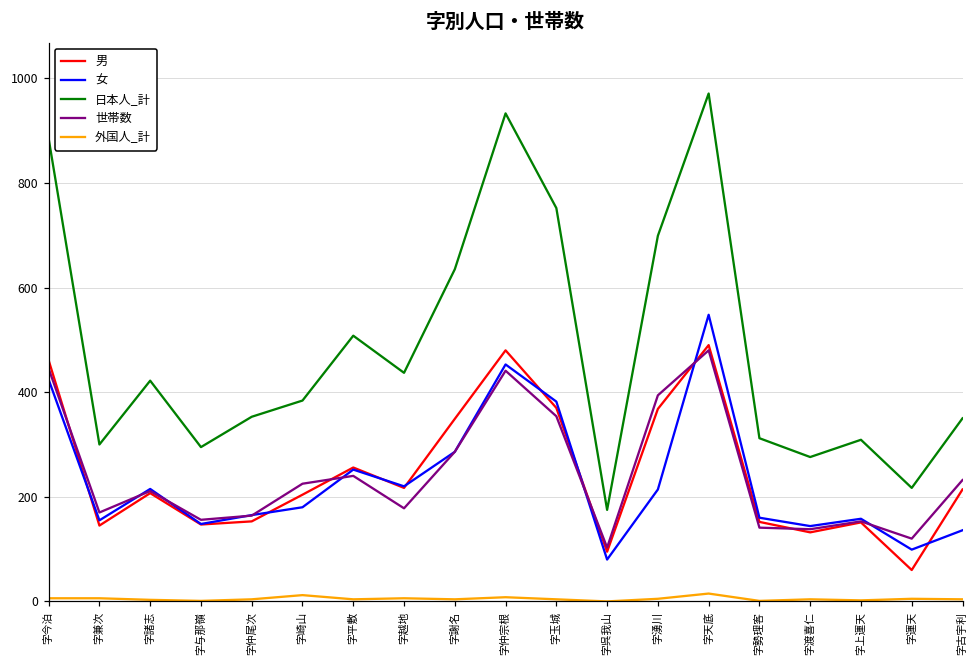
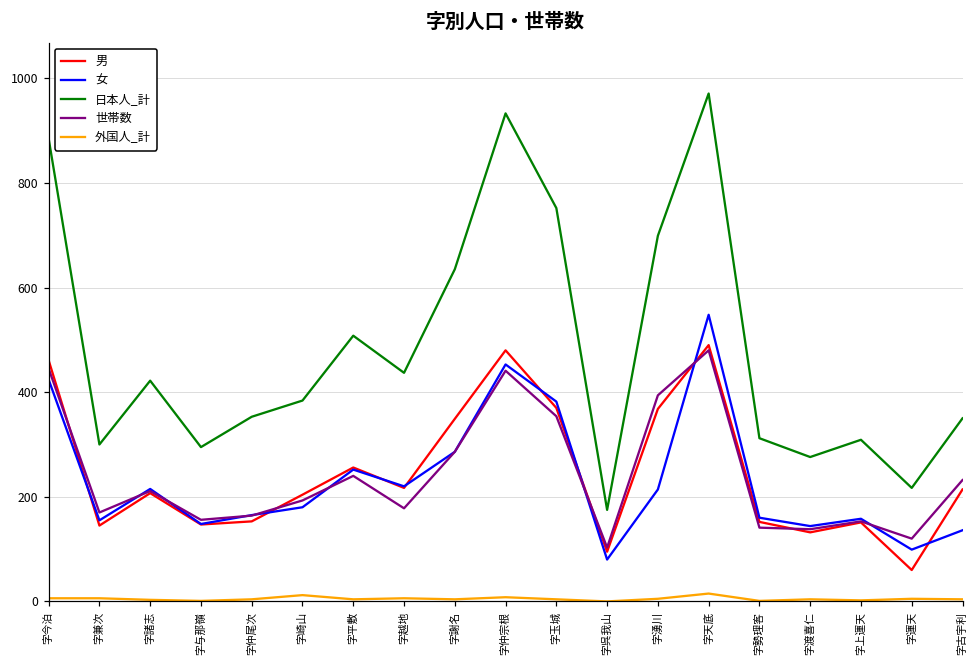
世帯数, 字崎山: 230 -> 190
